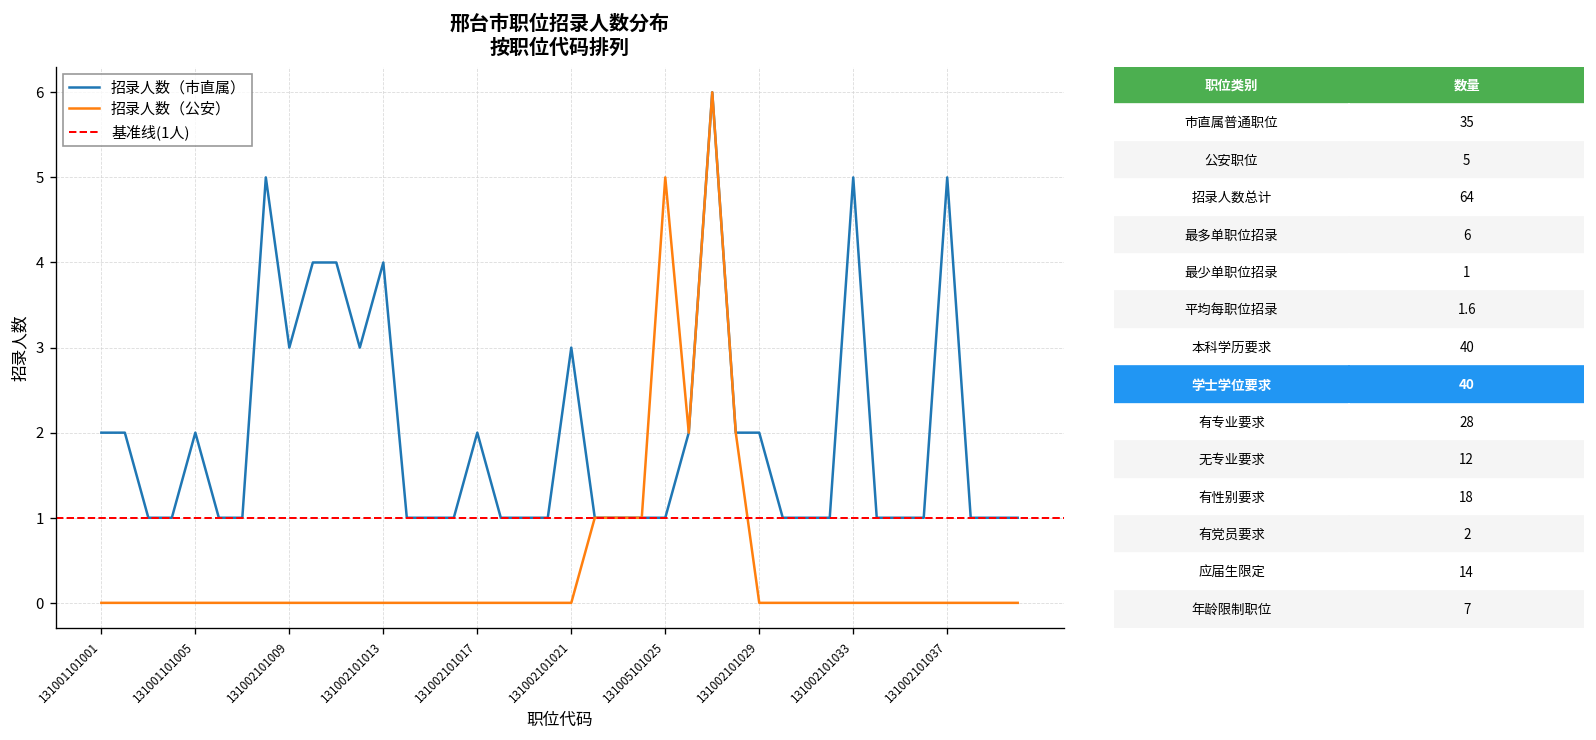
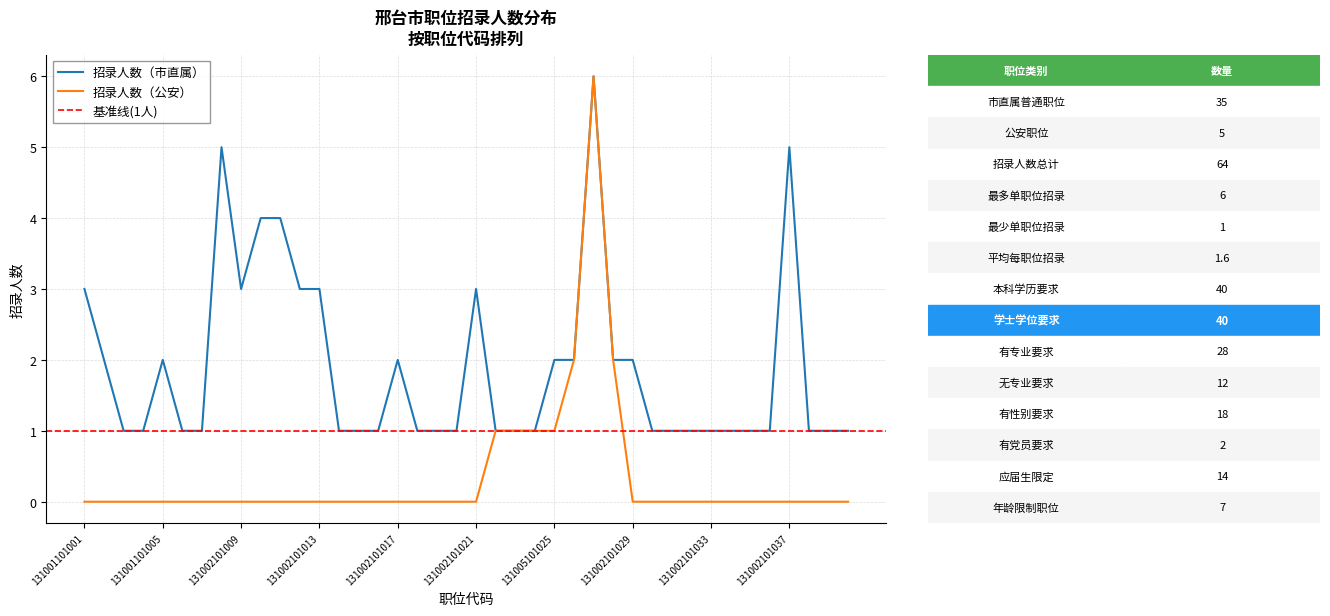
招录人数（市直属）, 131001101001: 2 -> 3
招录人数（市直属）, 131002101013: 4 -> 3
招录人数（市直属）, 131005101025: 1 -> 2
招录人数（公安）, 131005101025: 5 -> 1
招录人数（市直属）, 131002101033: 5 -> 1
